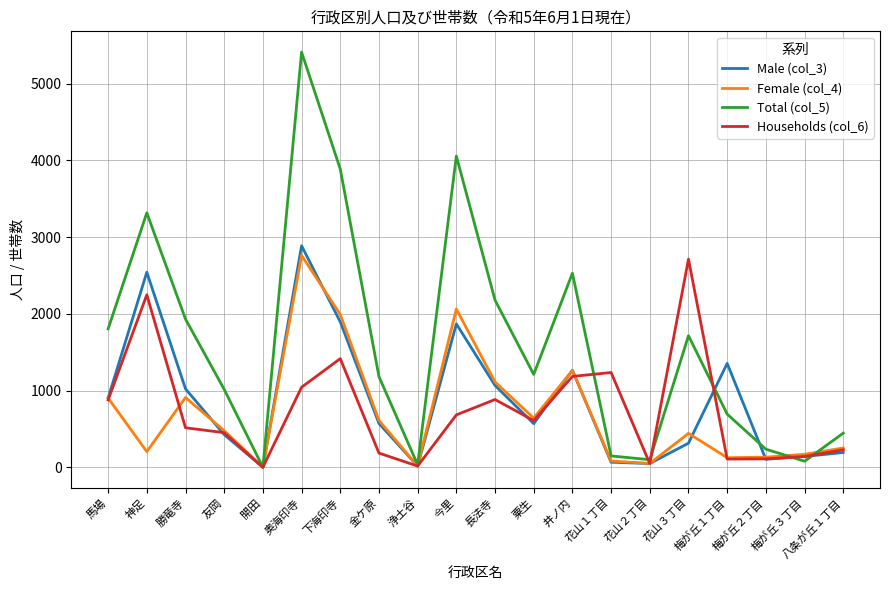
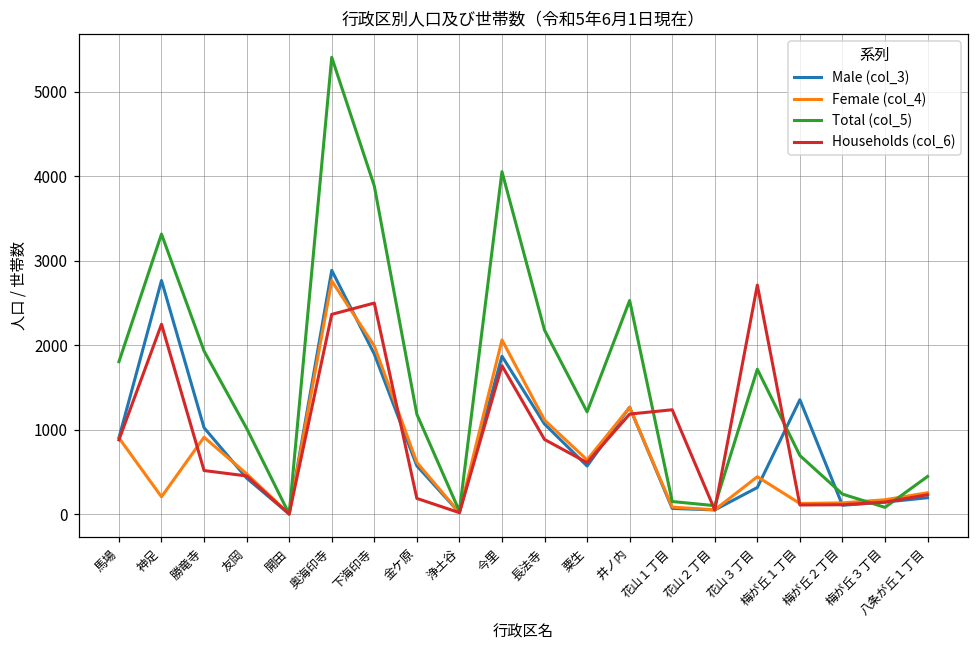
Male (col_3), 神足: 2500 -> 2800
Households (col_6), 奥海印寺: 1000 -> 2400
Households (col_6), 下海印寺: 1400 -> 2500
Households (col_6), 今里: 700 -> 1800
